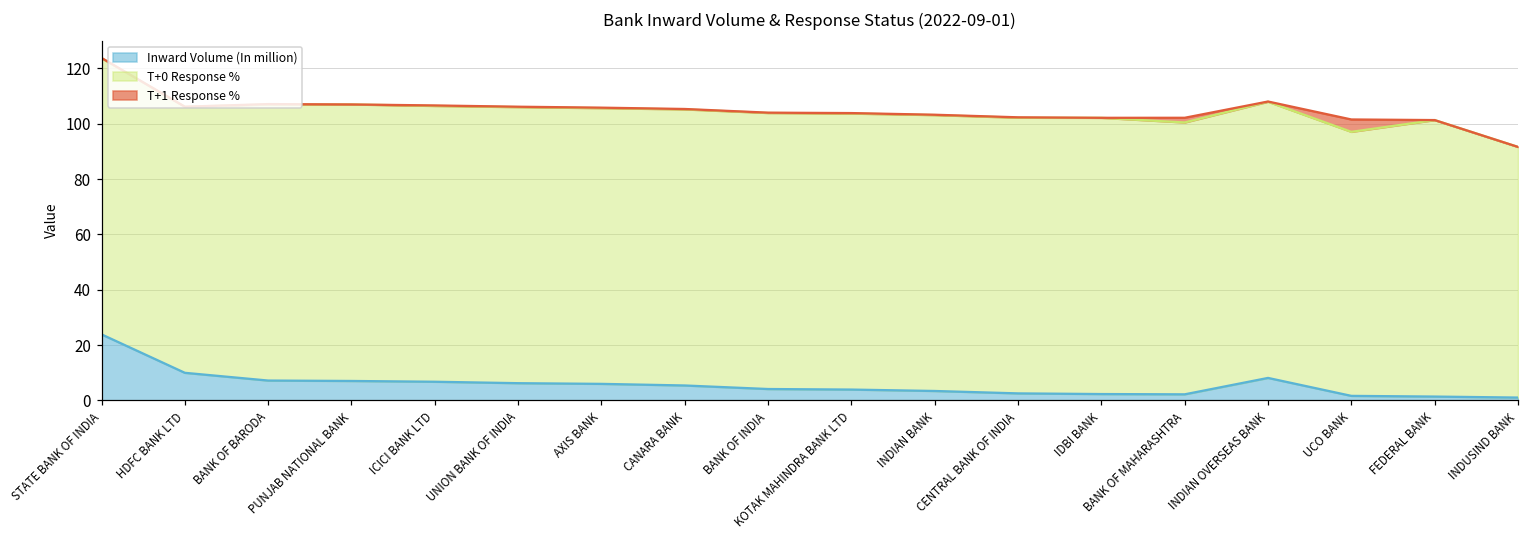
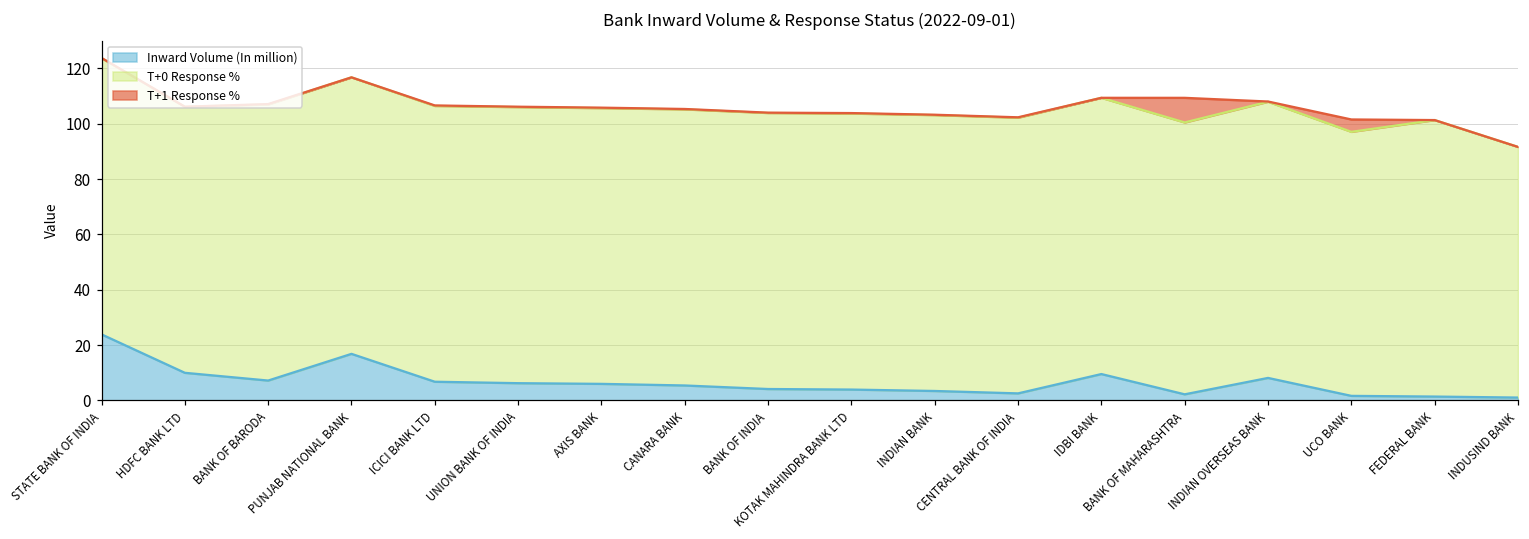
Inward Volume (In million), PUNJAB NATIONAL BANK: 7 -> 17
Inward Volume (In million), IDBI BANK: 2 -> 10
T+1 Response %, BANK OF MAHARASHTRA: 2 -> 9
